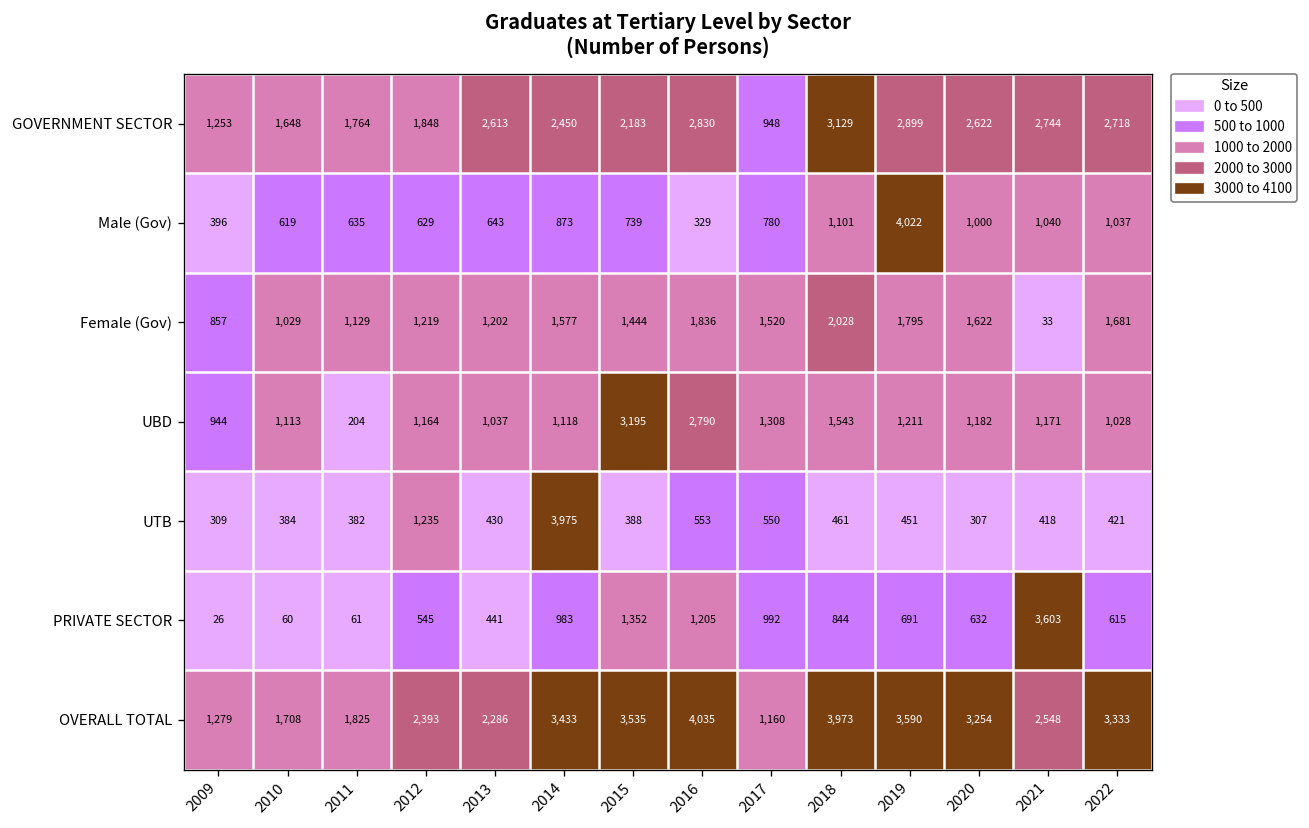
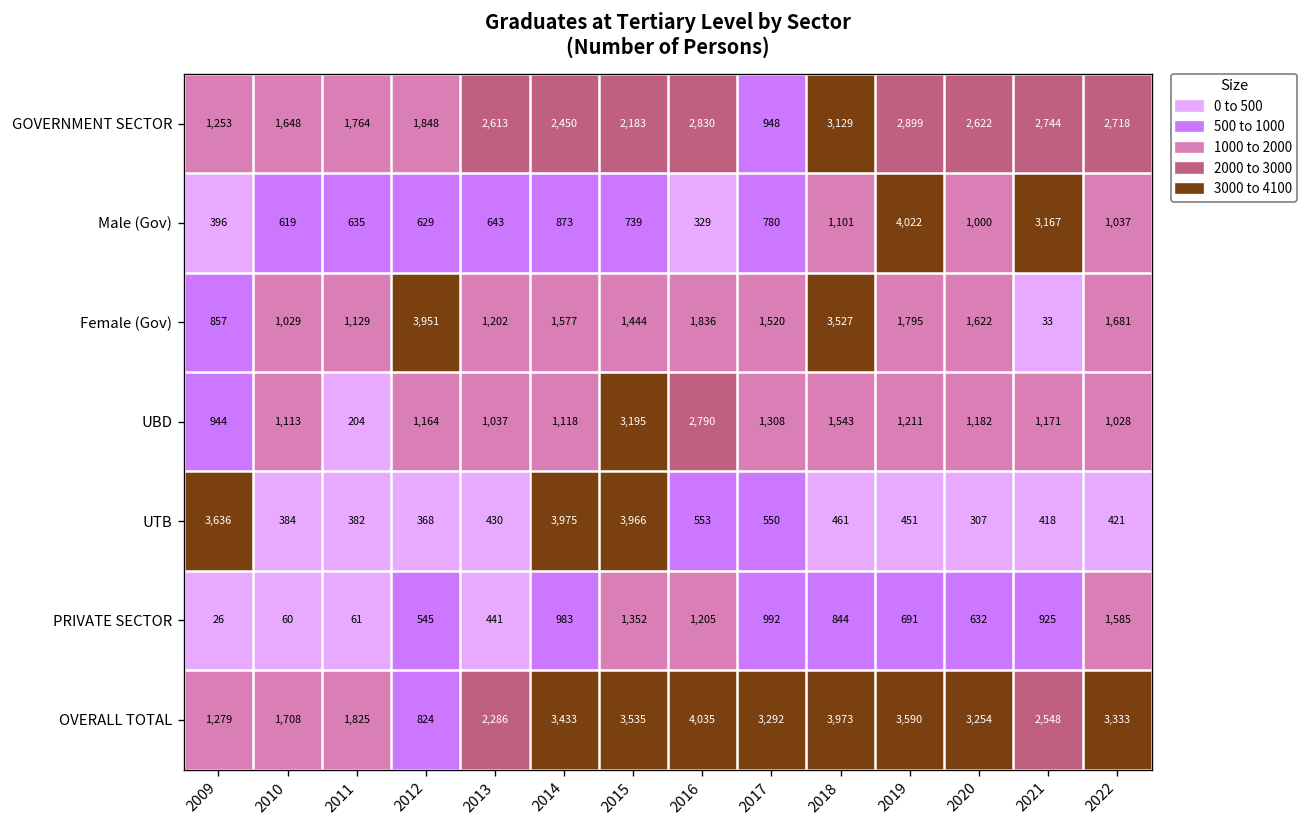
Male (Gov), 2021: 1,040 -> 3,167
Female (Gov), 2012: 1,219 -> 3,951
Female (Gov), 2018: 2,028 -> 3,527
UTB, 2009: 309 -> 3,636
UTB, 2012: 1,235 -> 368
UTB, 2015: 388 -> 3,966
PRIVATE SECTOR, 2021: 3,603 -> 925
PRIVATE SECTOR, 2022: 615 -> 1,585
OVERALL TOTAL, 2012: 2,393 -> 824
OVERALL TOTAL, 2017: 1,160 -> 3,292
